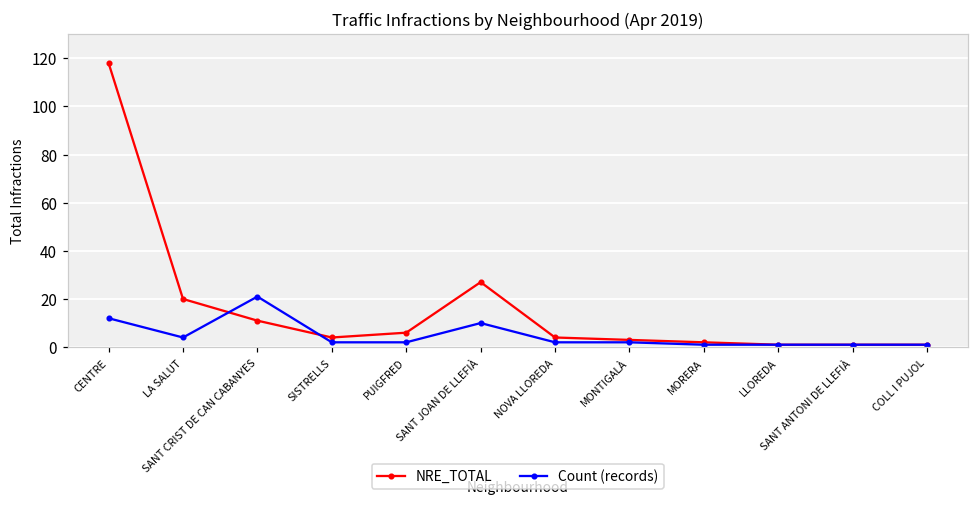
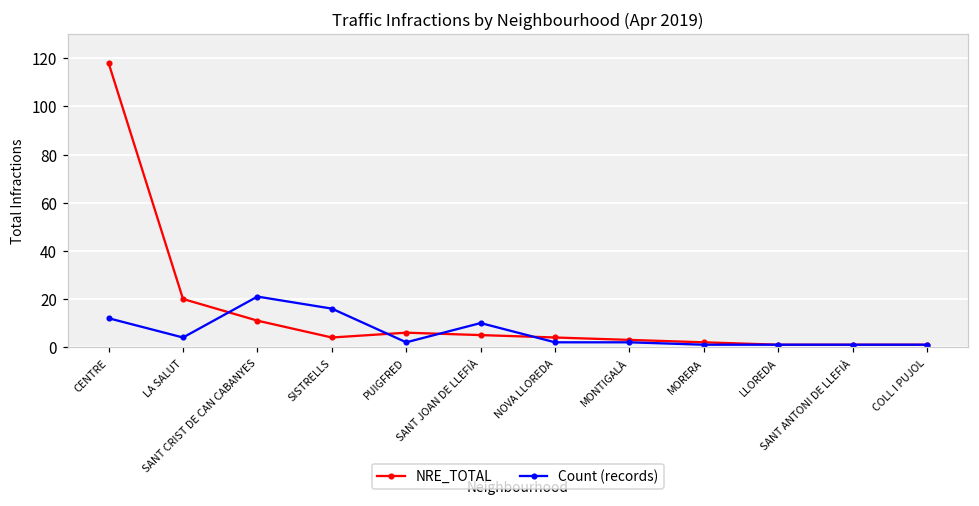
Count (records), SISTRELLS: 2 -> 16
NRE_TOTAL, SANT JOAN DE LLEFIÀ: 27 -> 5
